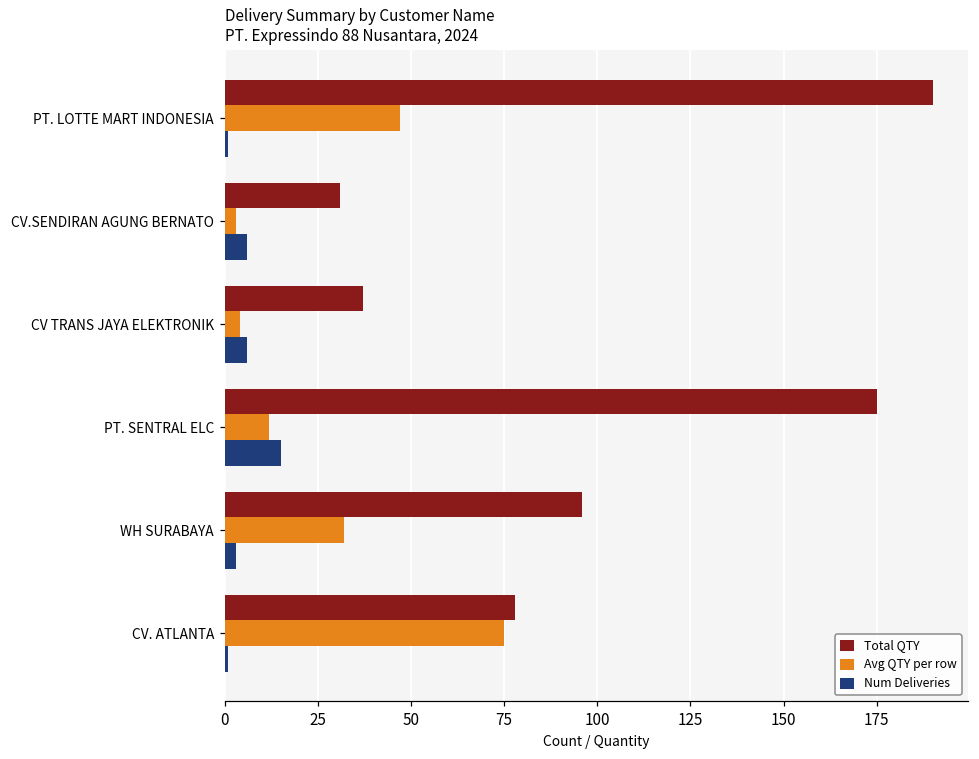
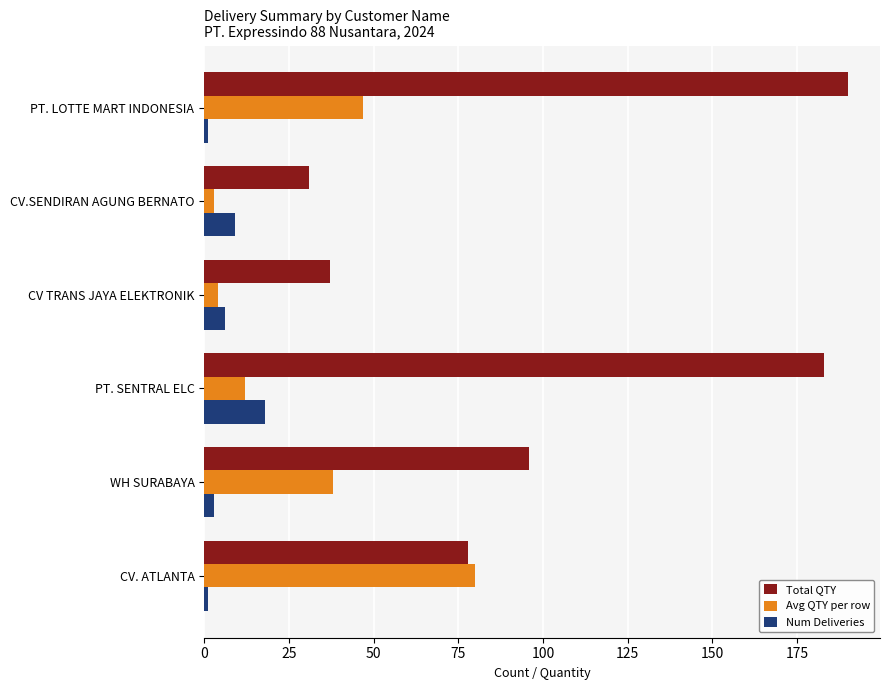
Num Deliveries, CV.SENDIRAN AGUNG BERNATO: 6 -> 9
Total QTY, PT. SENTRAL ELC: 175 -> 183
Num Deliveries, PT. SENTRAL ELC: 15 -> 18
Avg QTY per row, WH SURABAYA: 32 -> 38
Avg QTY per row, CV. ATLANTA: 75 -> 80
